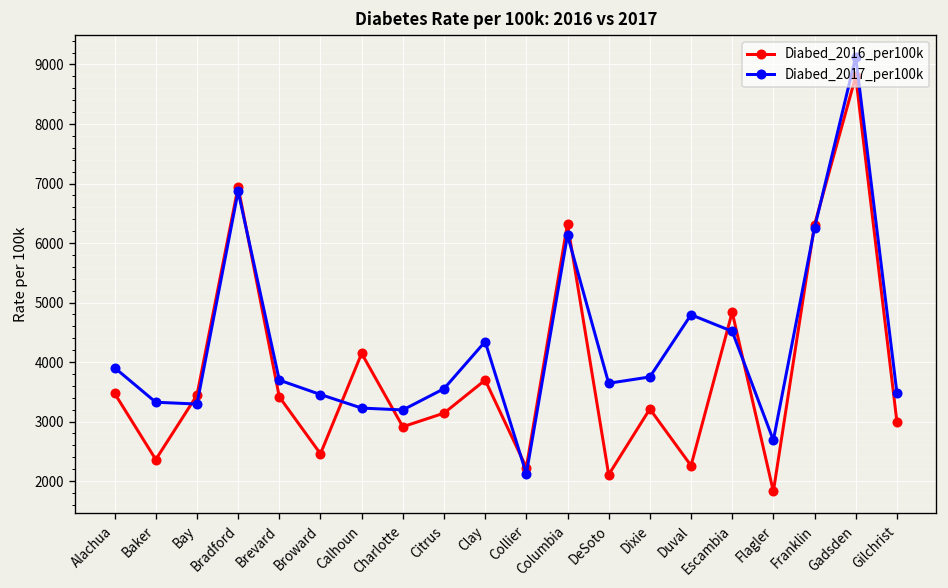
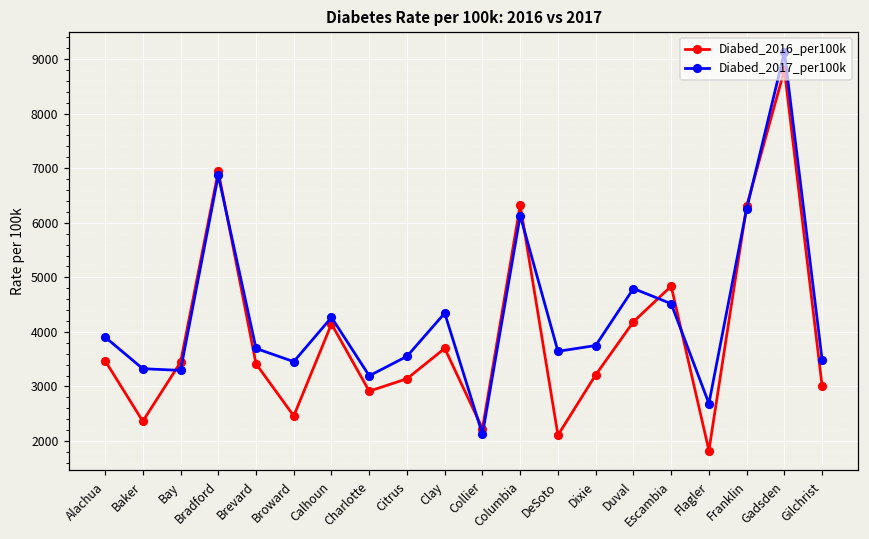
Diabed_2017_per100k, Calhoun: 3200 -> 4300
Diabed_2016_per100k, Duval: 2300 -> 4200
